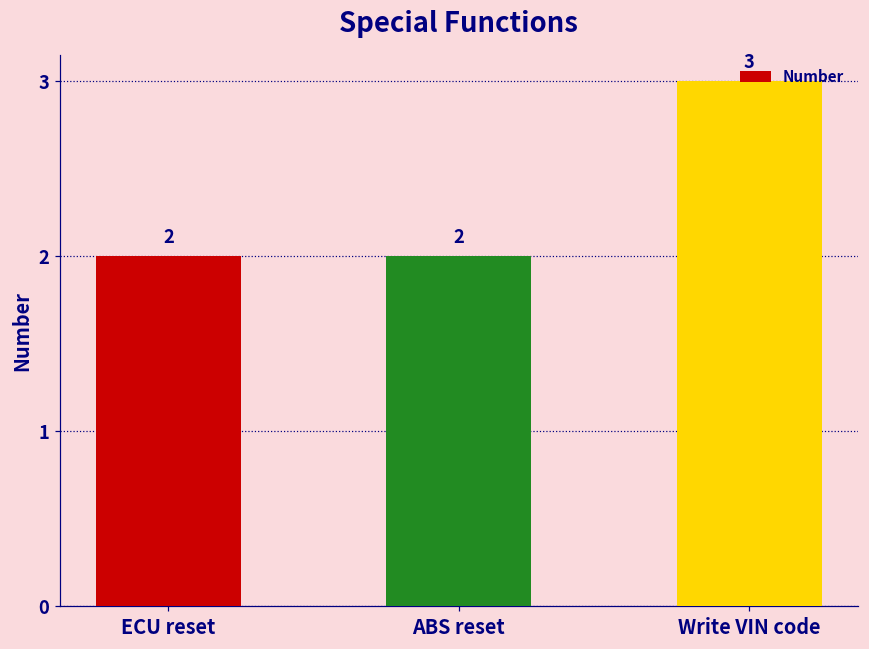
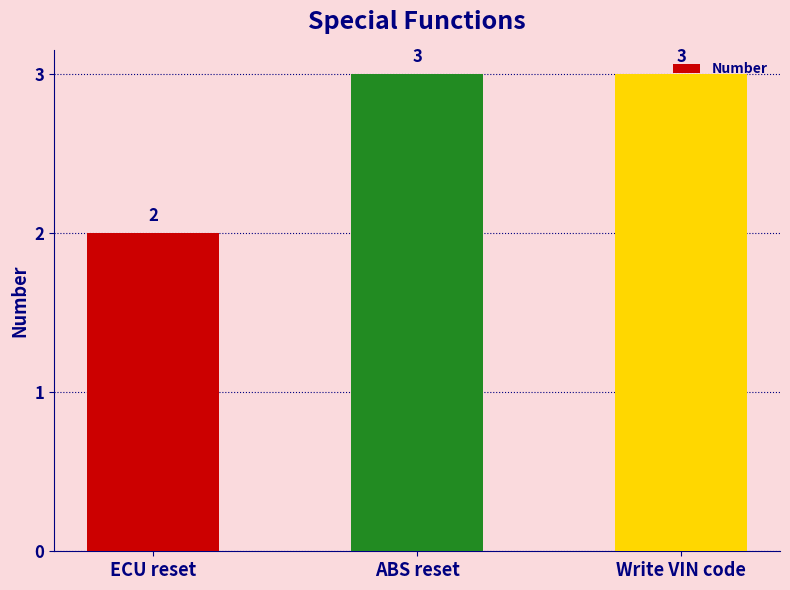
ABS reset: 2 -> 3
